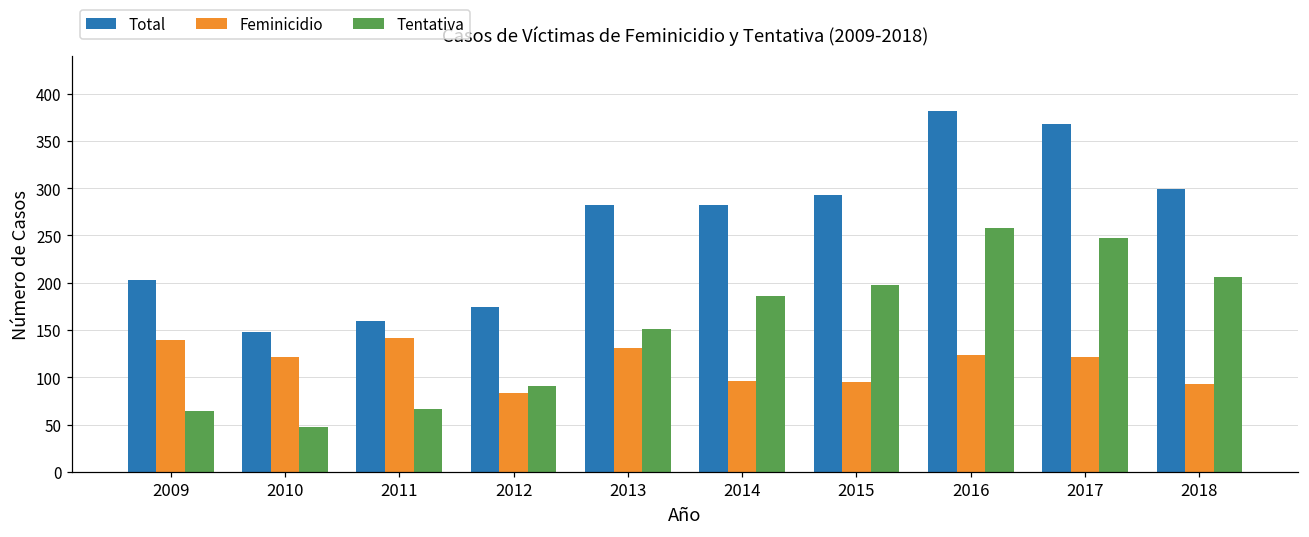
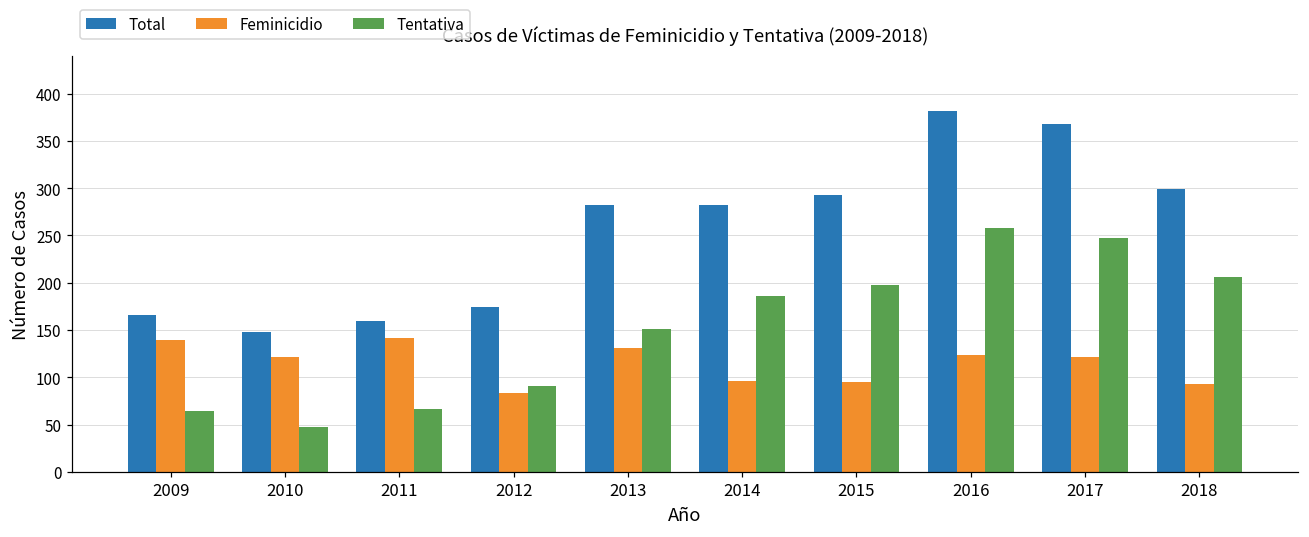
Total, 2009: 200 -> 170
